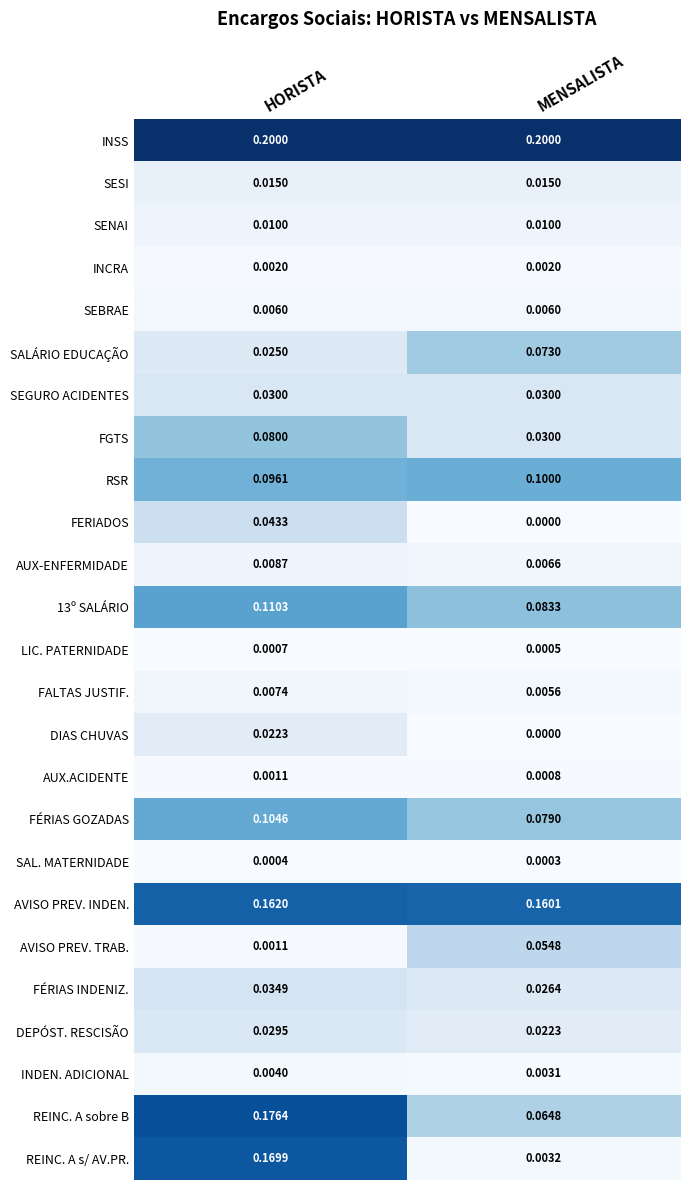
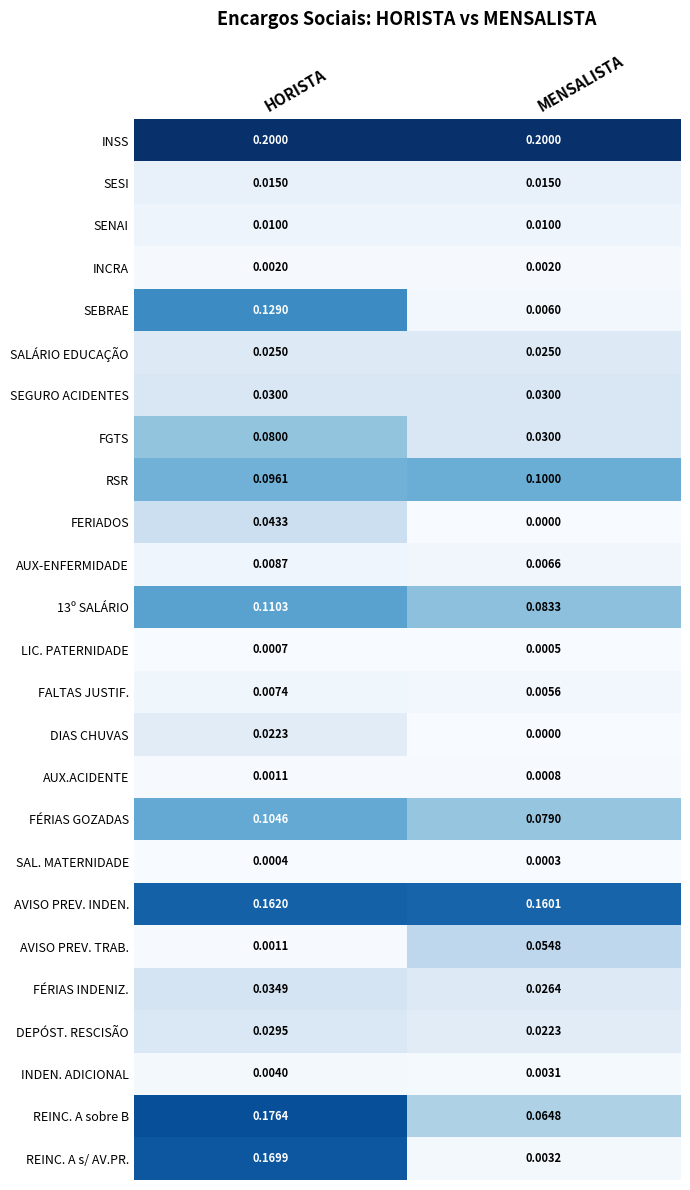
SEBRAE, HORISTA: 0.0060 -> 0.1290
SALÁRIO EDUCAÇÃO, MENSALISTA: 0.0730 -> 0.0250
